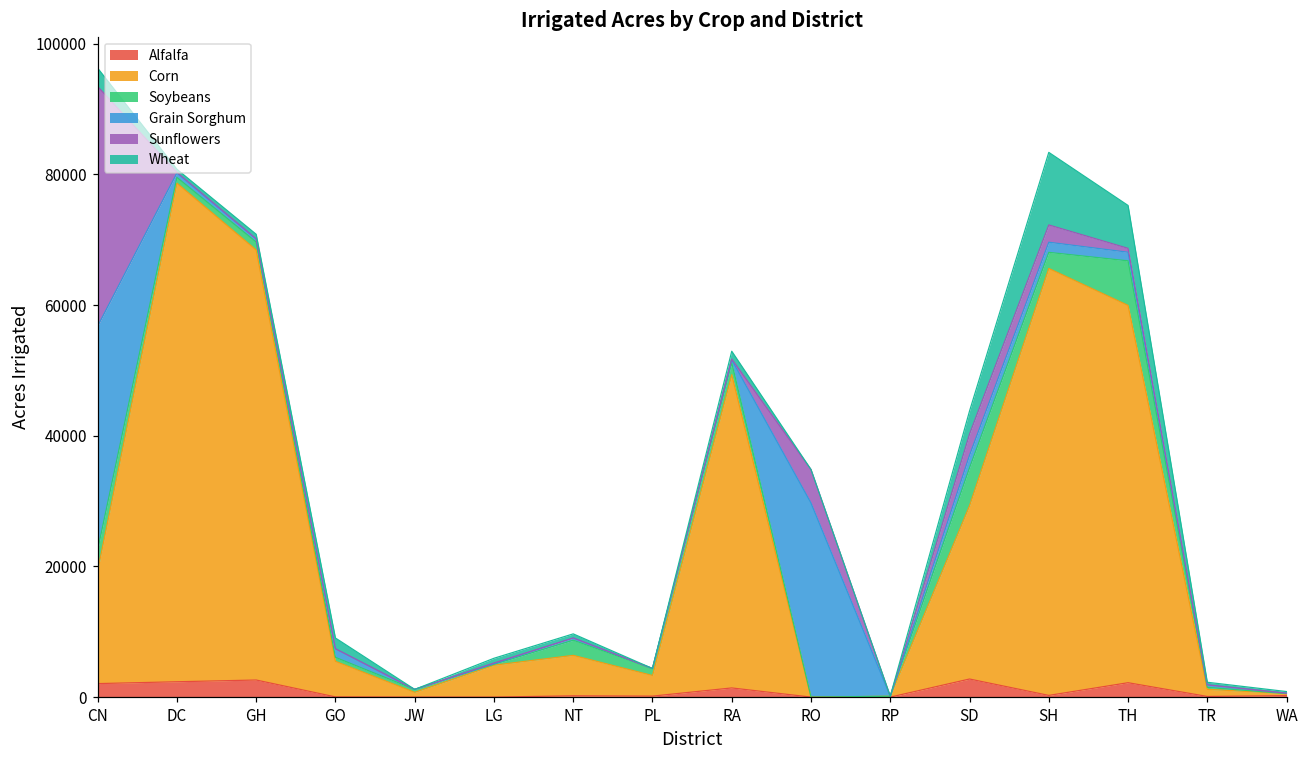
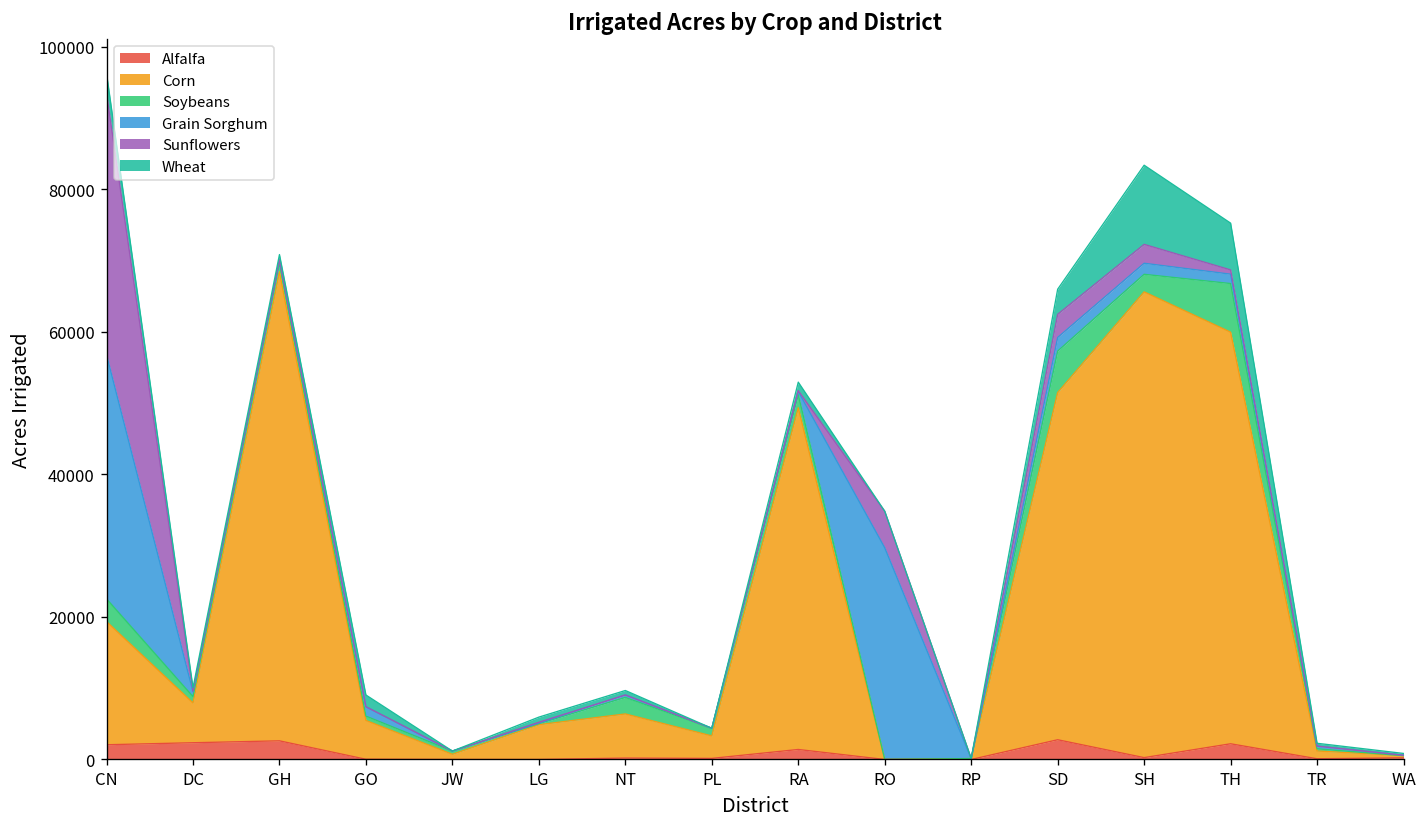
Corn, DC: 76000 -> 6000
Corn, SD: 27000 -> 49000
